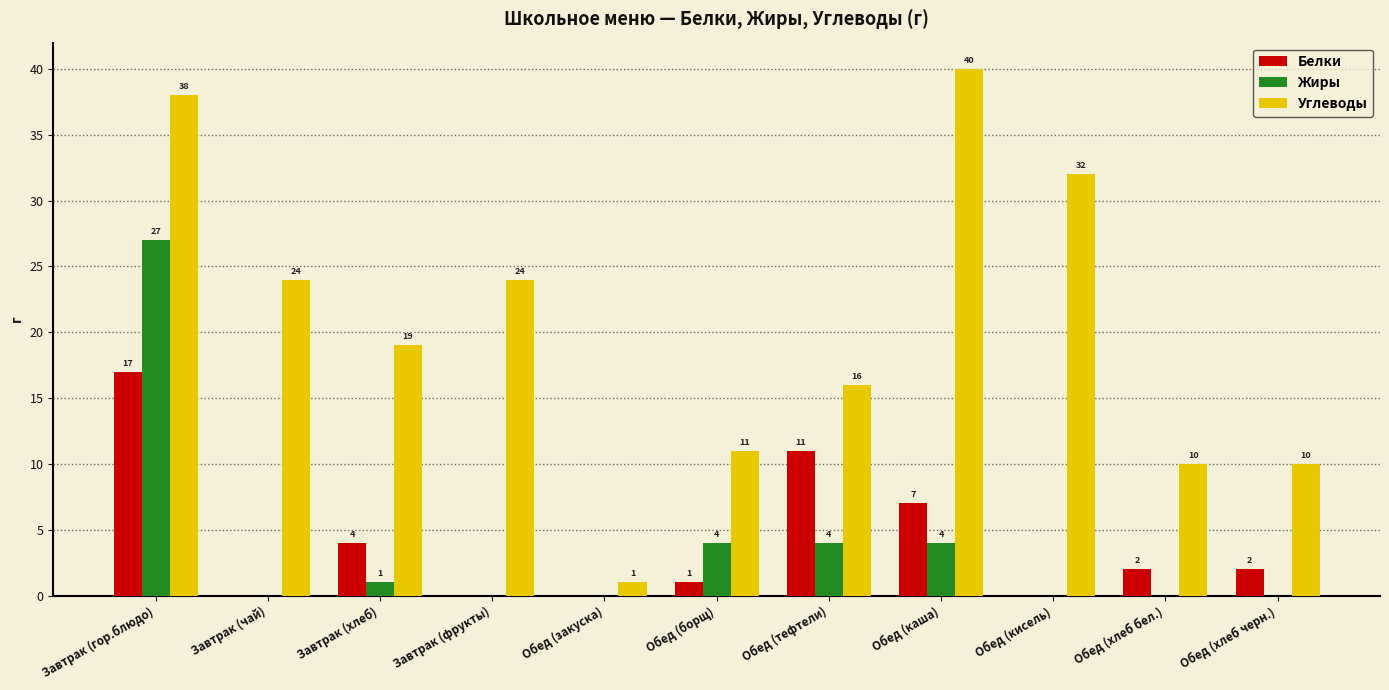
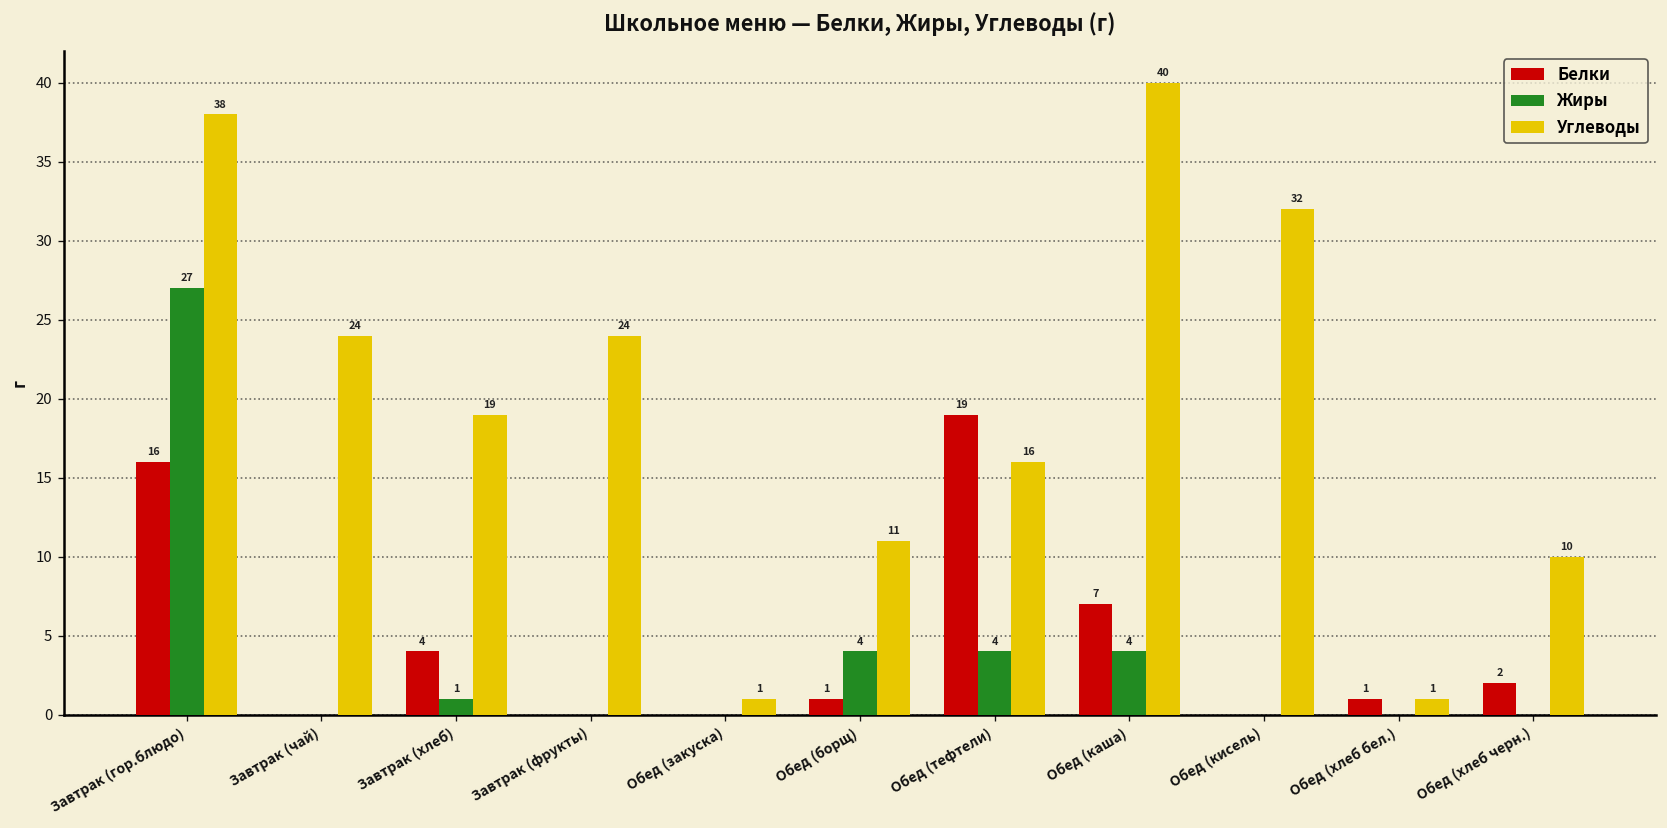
Белки, Завтрак (гор.блюдо): 17 -> 16
Белки, Обед (тефтели): 11 -> 19
Белки, Обед (хлеб бел.): 2 -> 1
Углеводы, Обед (хлеб бел.): 10 -> 1
